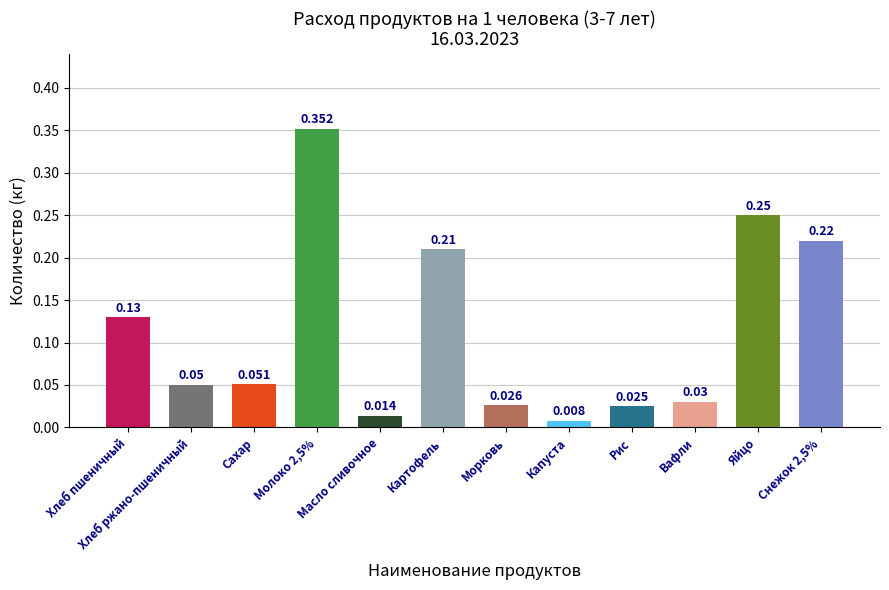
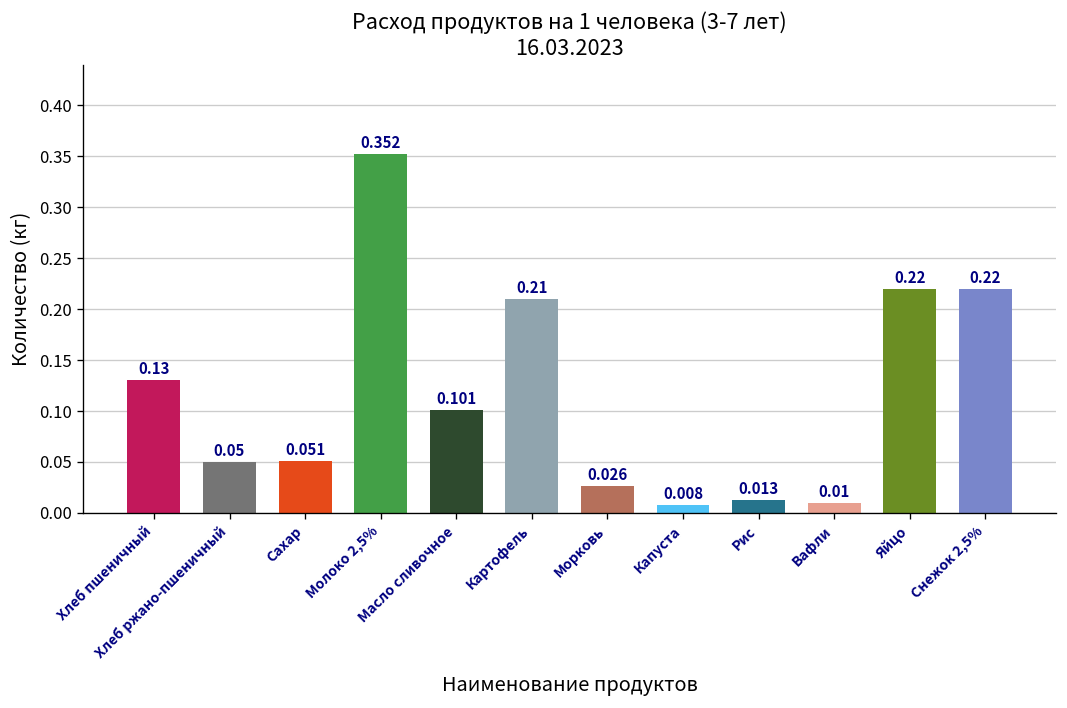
Масло сливочное: 0.014 -> 0.101
Рис: 0.025 -> 0.013
Вафли: 0.03 -> 0.01
Яйцо: 0.25 -> 0.22
